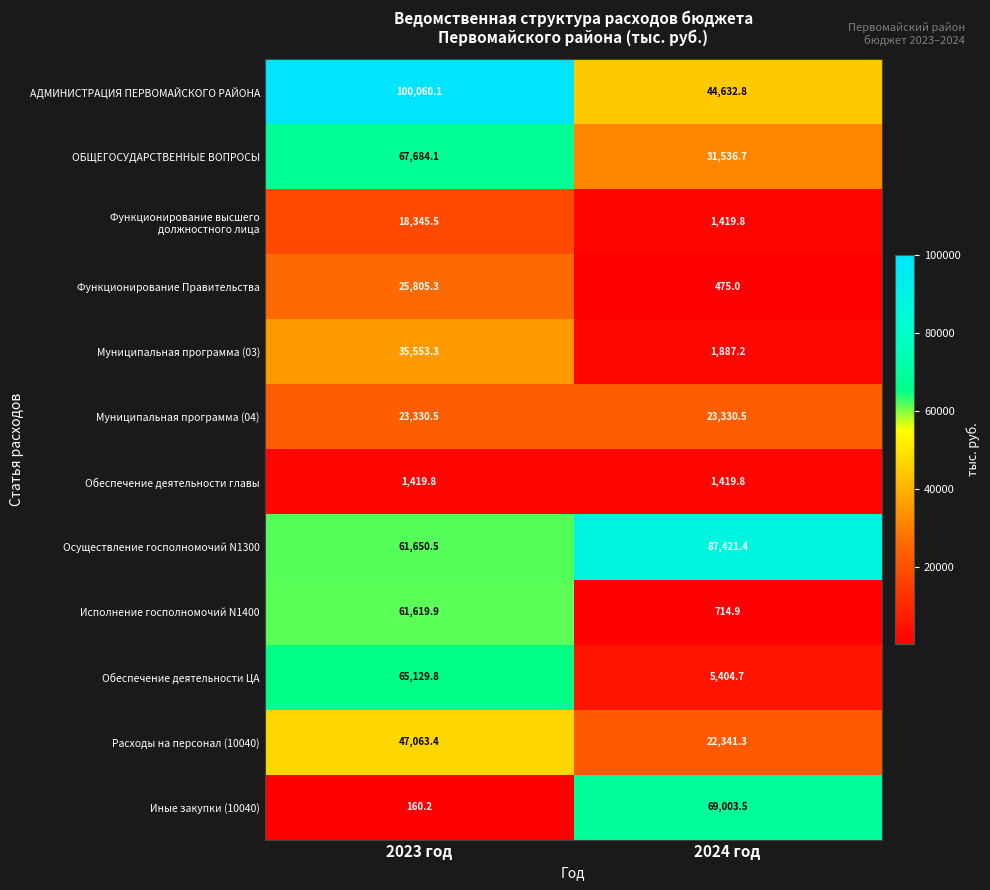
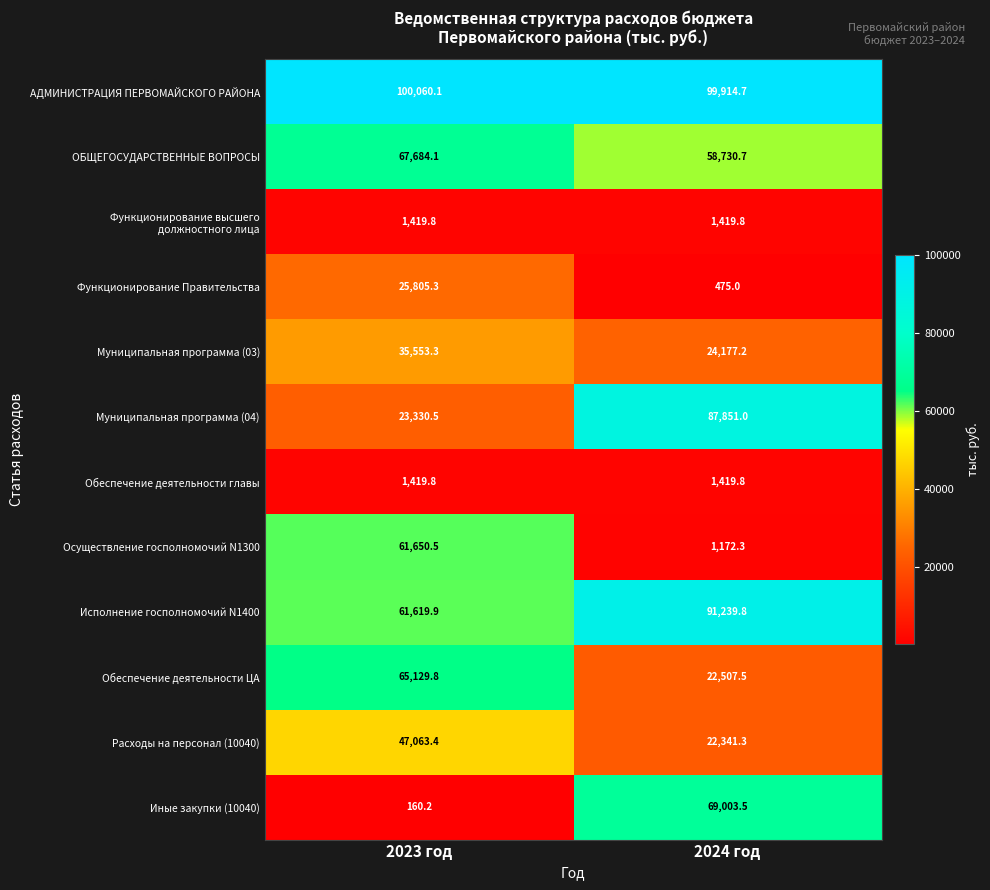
АДМИНИСТРАЦИЯ ПЕРВОМАЙСКОГО РАЙОНА, 2024 год: 44,632.8 -> 99,914.7
ОБЩЕГОСУДАРСТВЕННЫЕ ВОПРОСЫ, 2024 год: 31,536.7 -> 58,730.7
Функционирование высшего должностного лица, 2023 год: 18,345.5 -> 1,419.8
Муниципальная программа (03), 2024 год: 1,887.2 -> 24,177.2
Муниципальная программа (04), 2024 год: 23,330.5 -> 87,851.0
Осуществление госполномочий N1300, 2024 год: 87,421.4 -> 1,172.3
Исполнение госполномочий N1400, 2024 год: 714.9 -> 91,239.8
Обеспечение деятельности ЦА, 2024 год: 5,404.7 -> 22,507.5
